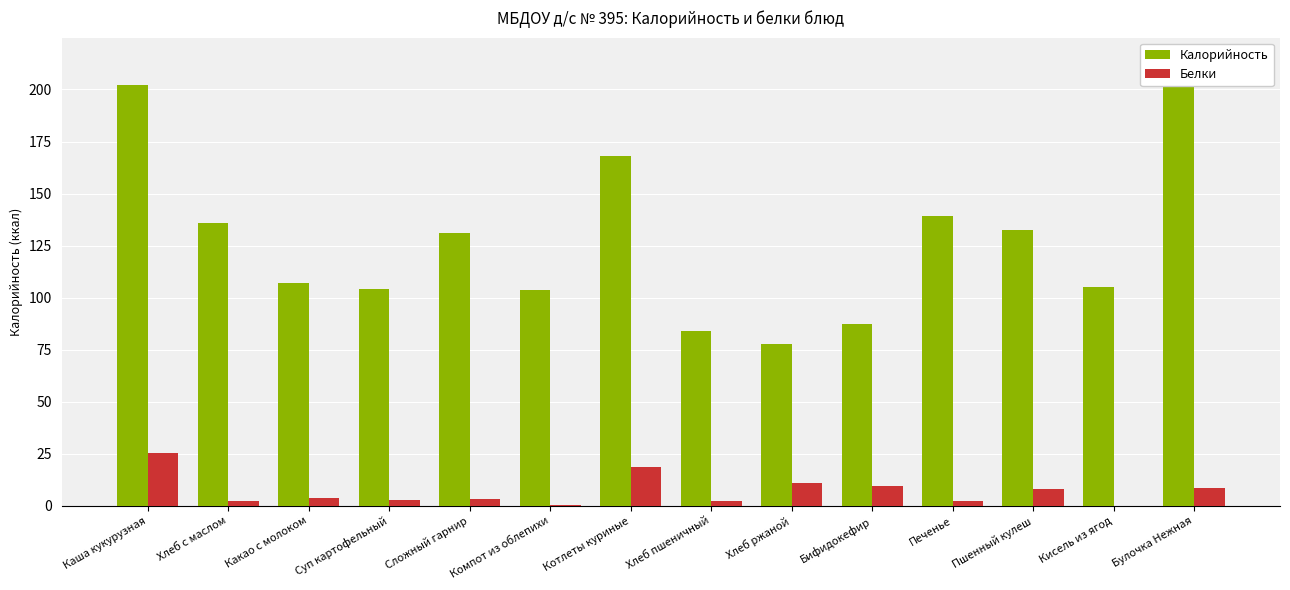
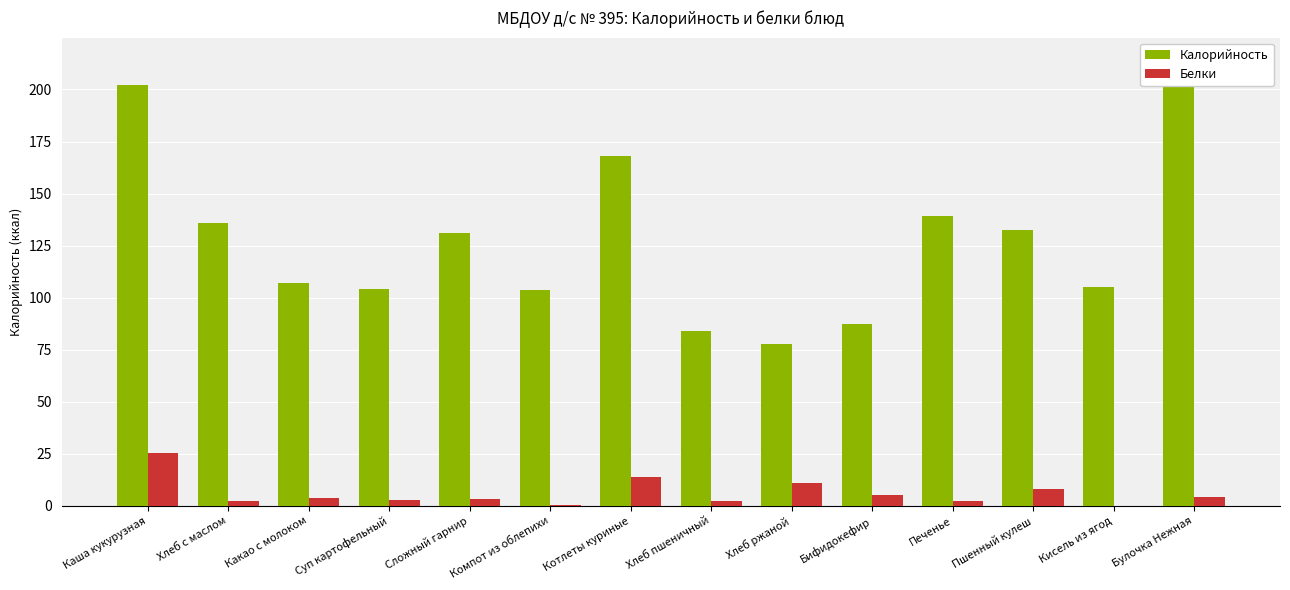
Белки, Котлеты куриные: 19 -> 14
Белки, Бифидокефир: 9 -> 5
Белки, Булочка Нежная: 9 -> 4
